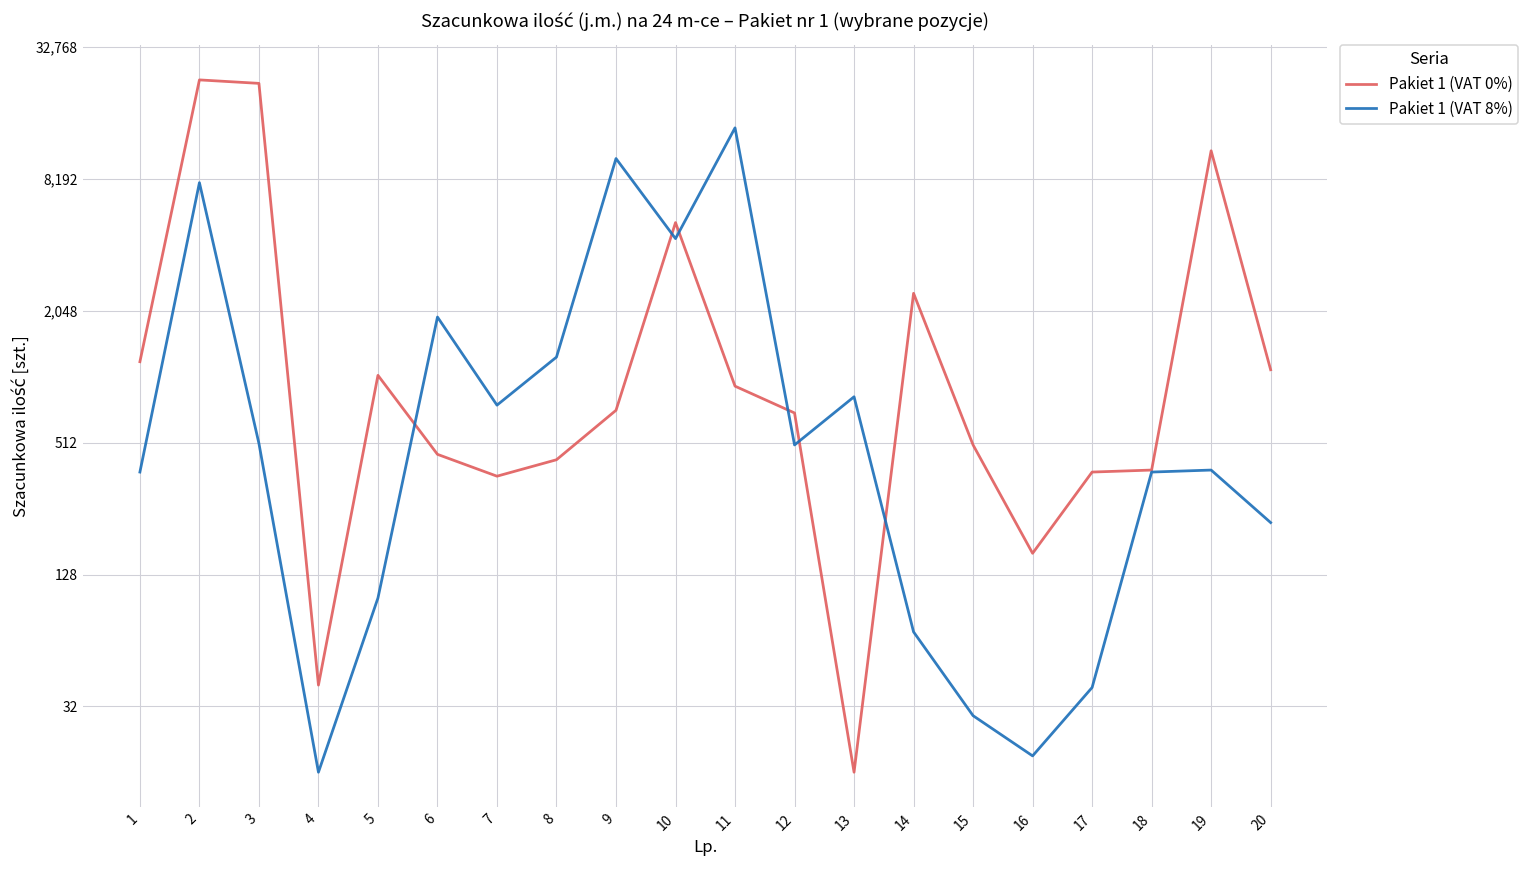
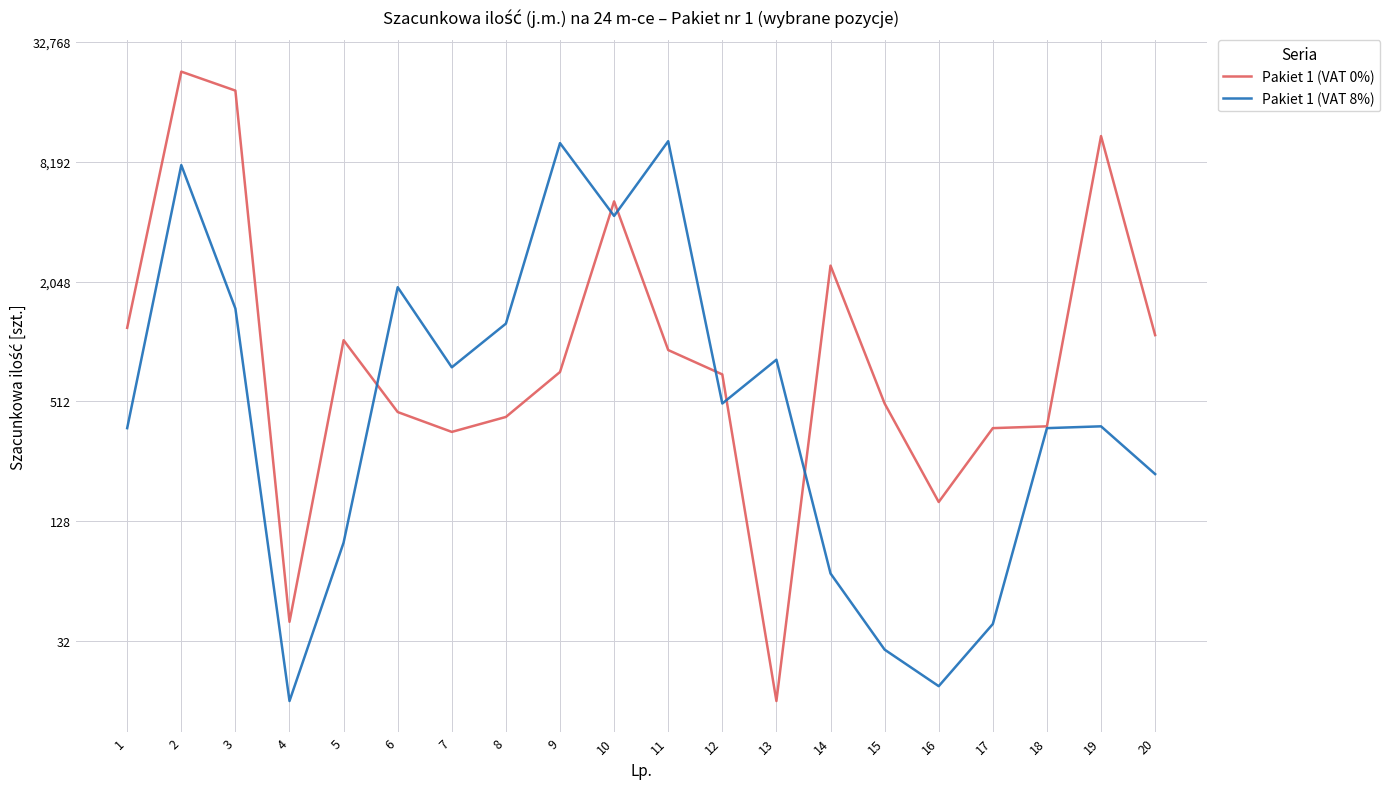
Pakiet 1 (VAT 0%), 3: 22,000 -> 19,000
Pakiet 1 (VAT 8%), 3: 510 -> 1,500
Pakiet 1 (VAT 8%), 11: 14,000 -> 10,000
